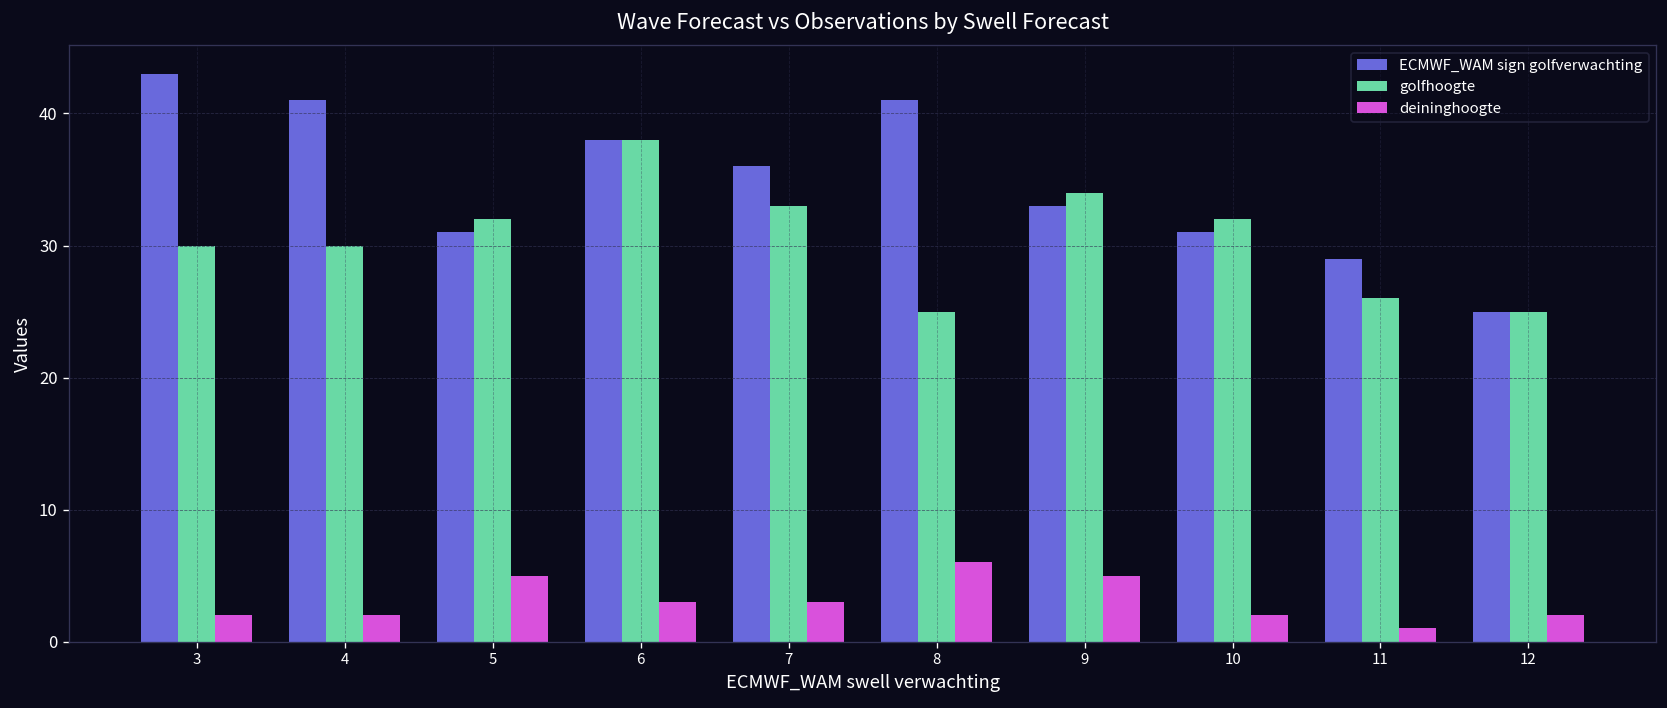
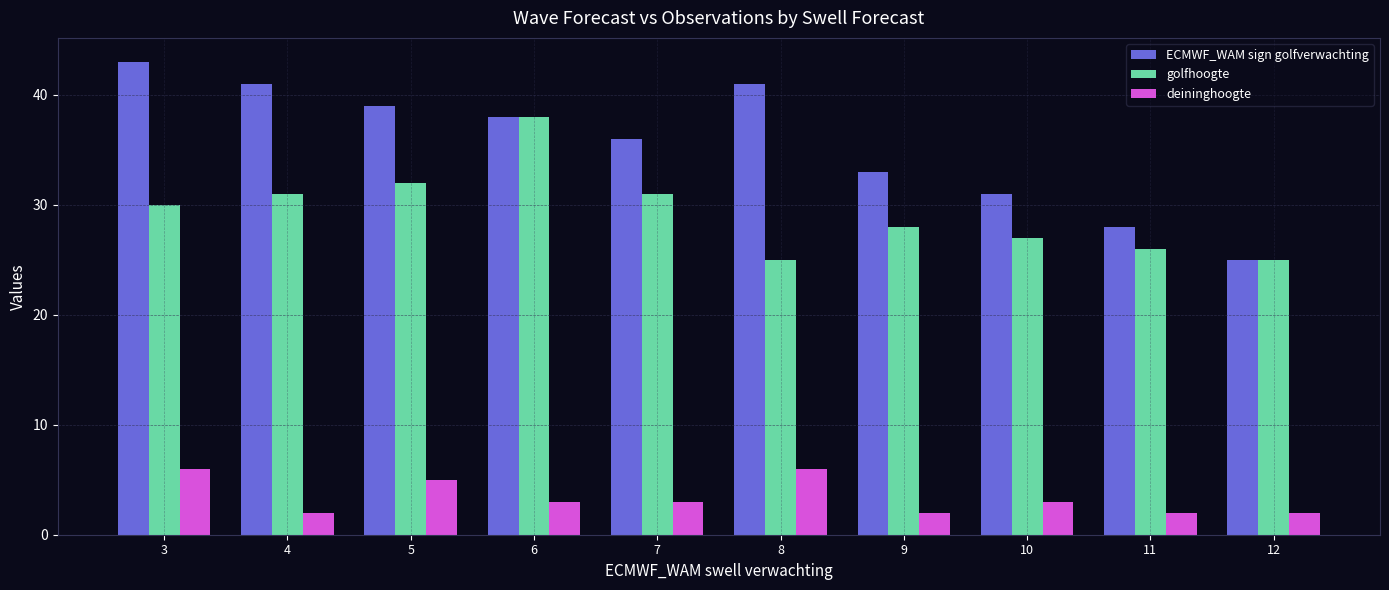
deininghoogte, 3: 2 -> 6
golfhoogte, 4: 30 -> 31
ECMWF_WAM sign golfverwachting, 5: 31 -> 39
golfhoogte, 7: 33 -> 31
golfhoogte, 9: 34 -> 28
deininghoogte, 9: 5 -> 2
golfhoogte, 10: 32 -> 27
deininghoogte, 10: 2 -> 3
ECMWF_WAM sign golfverwachting, 11: 29 -> 28
deininghoogte, 11: 1 -> 2
